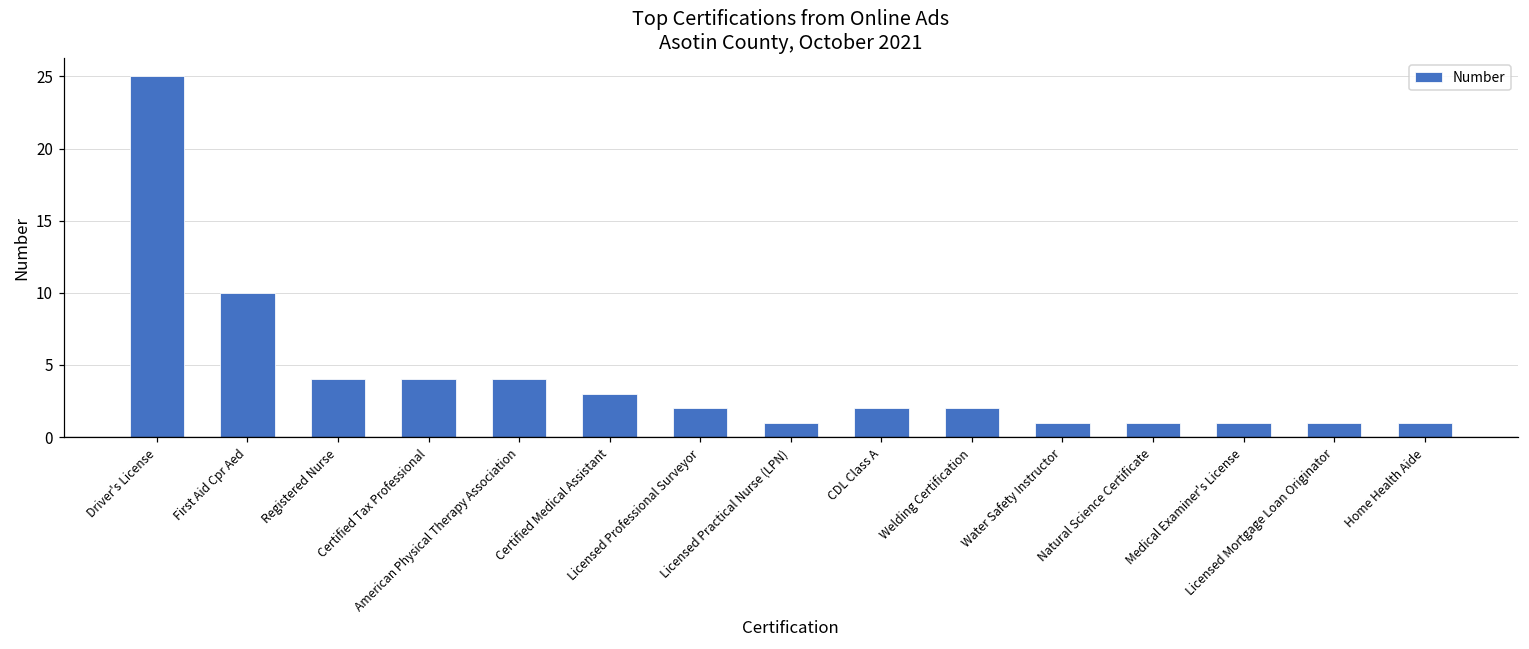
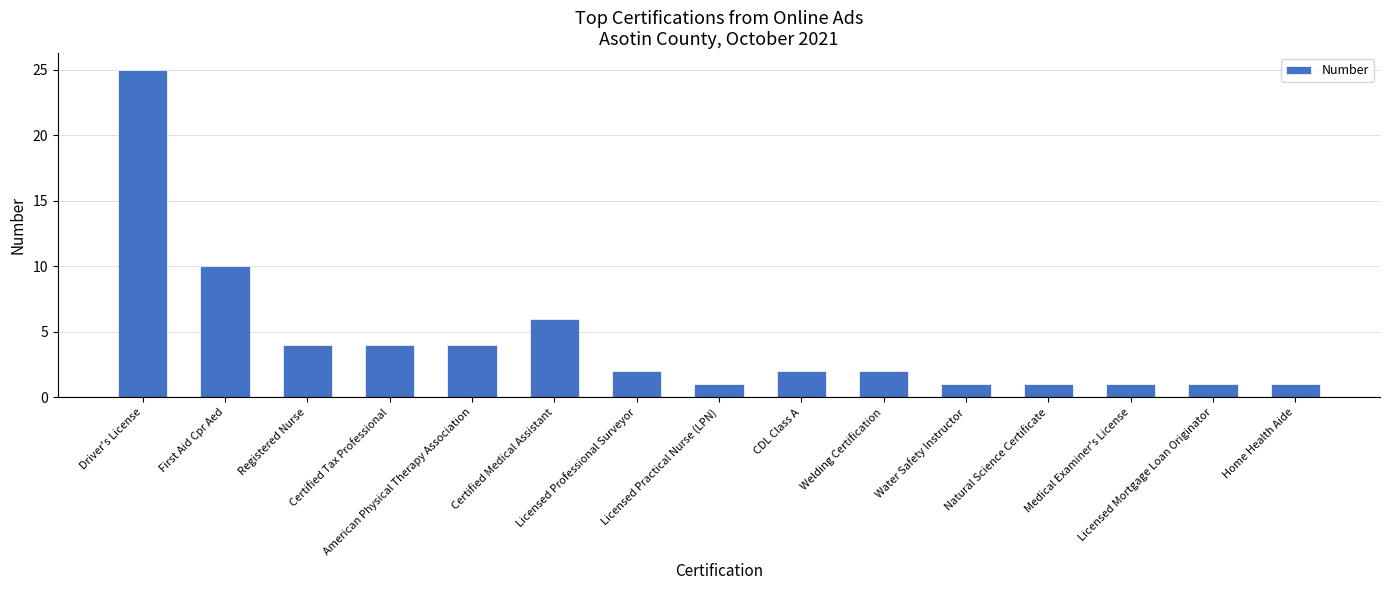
Certified Medical Assistant: 3 -> 6
